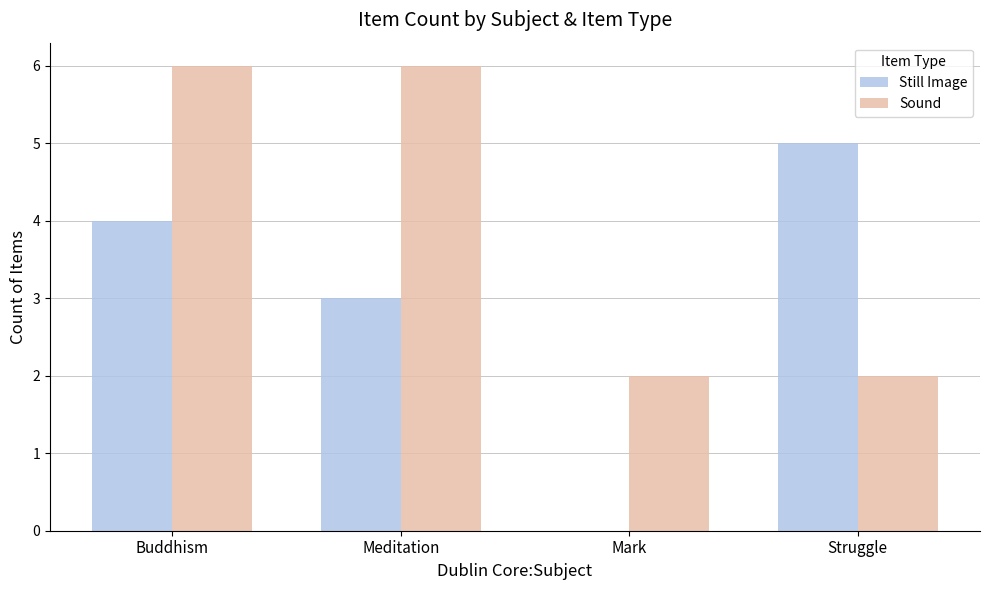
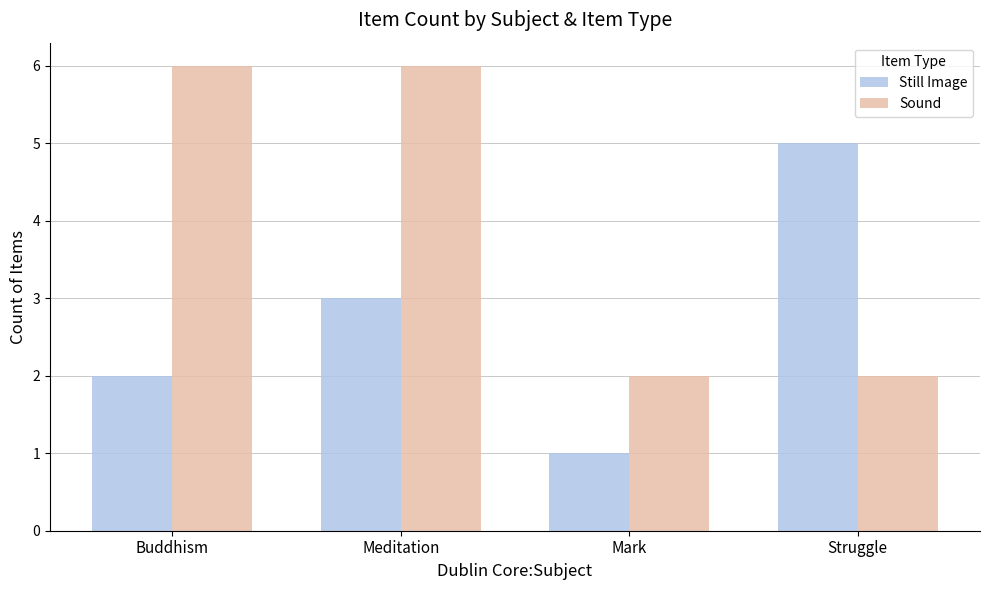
Still Image, Buddhism: 4 -> 2
Still Image, Mark: 0 -> 1
